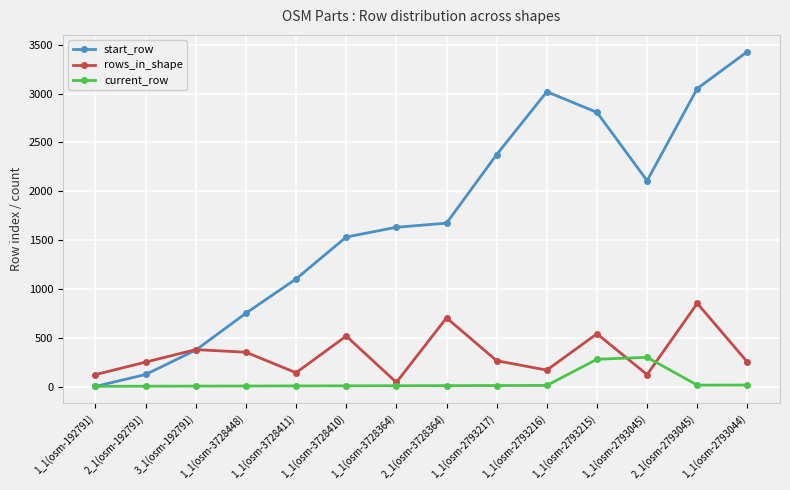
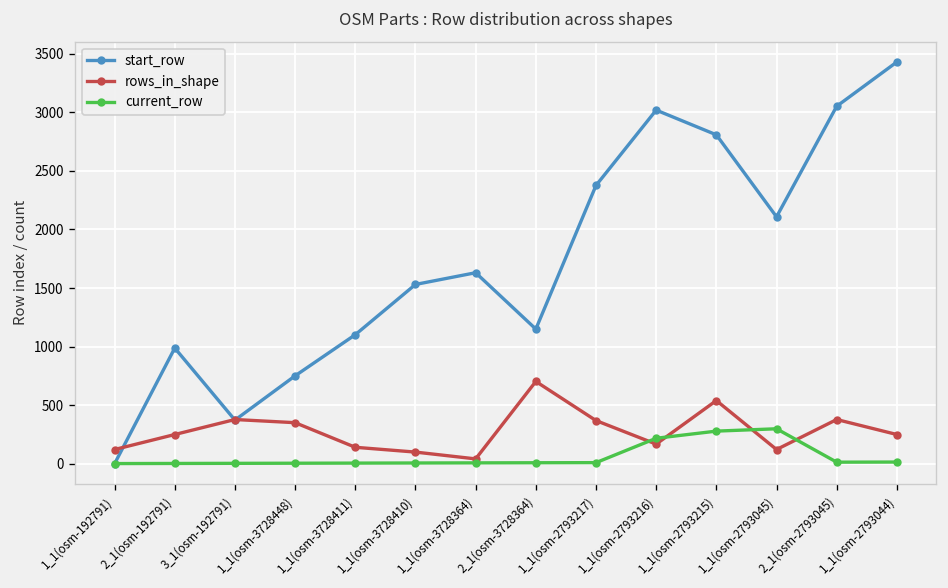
start_row, 2_1(osm-192791): 100 -> 1000
rows_in_shape, 1_1(osm-3728410): 500 -> 100
start_row, 2_1(osm-3728364): 1700 -> 1200
rows_in_shape, 1_1(osm-2793217): 300 -> 400
current_row, 1_1(osm-2793216): 0 -> 200
rows_in_shape, 2_1(osm-2793045): 900 -> 400
